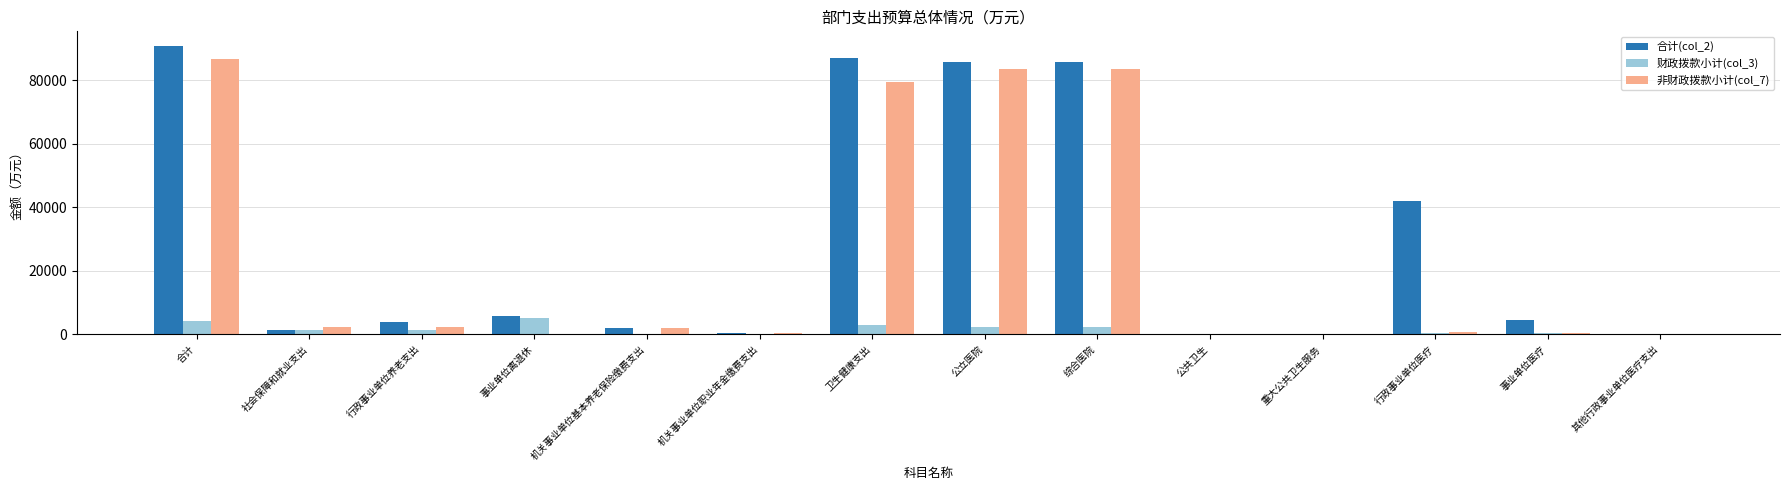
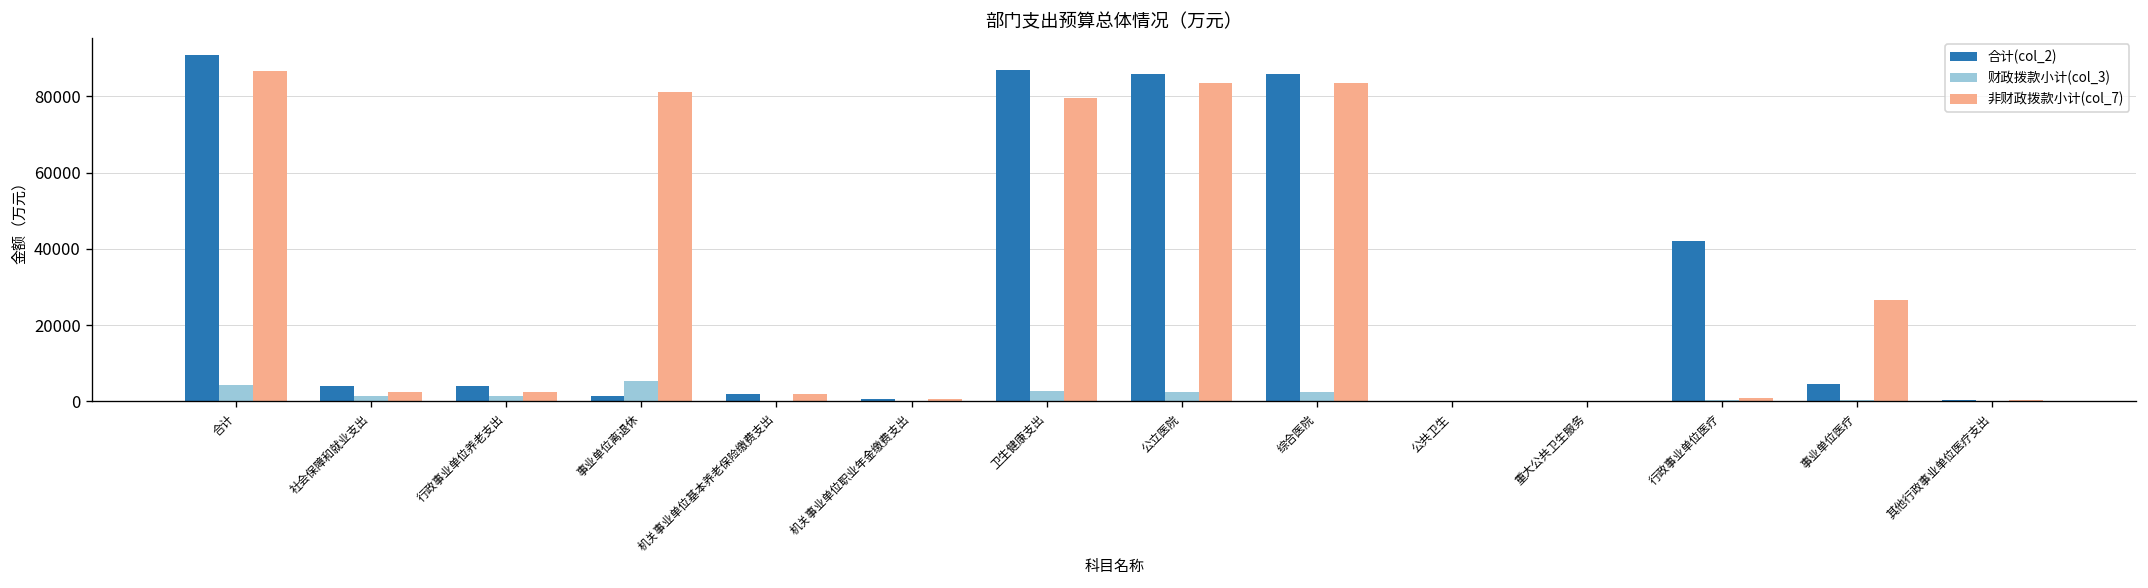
合计(col_2), 社会保障和就业支出: 1000 -> 4000
合计(col_2), 事业单位离退休: 6000 -> 1000
非财政拨款小计(col_7), 事业单位离退休: 0 -> 81000
非财政拨款小计(col_7), 事业单位医疗: 1000 -> 26000
